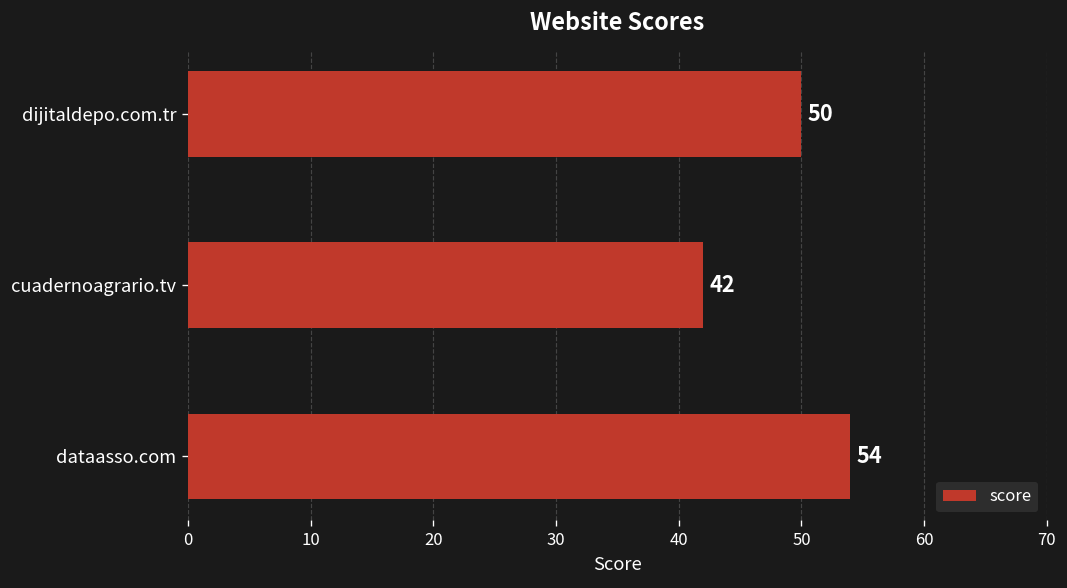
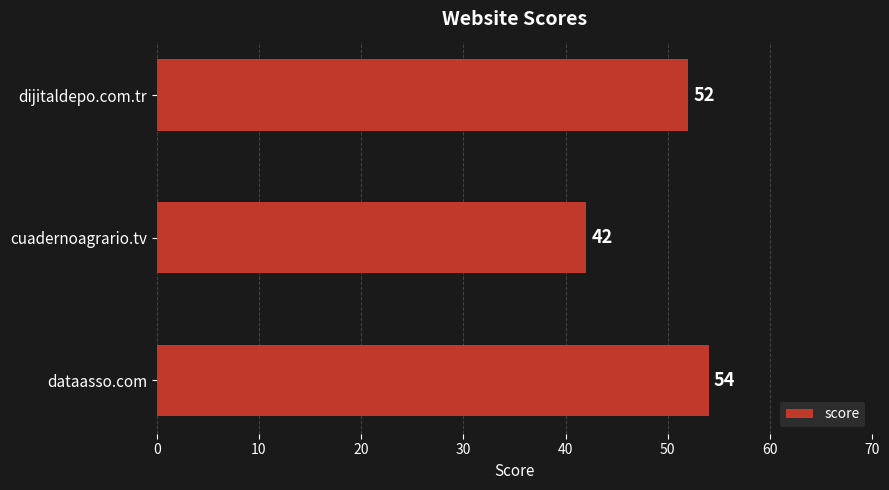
dijitaldepo.com.tr: 50 -> 52
